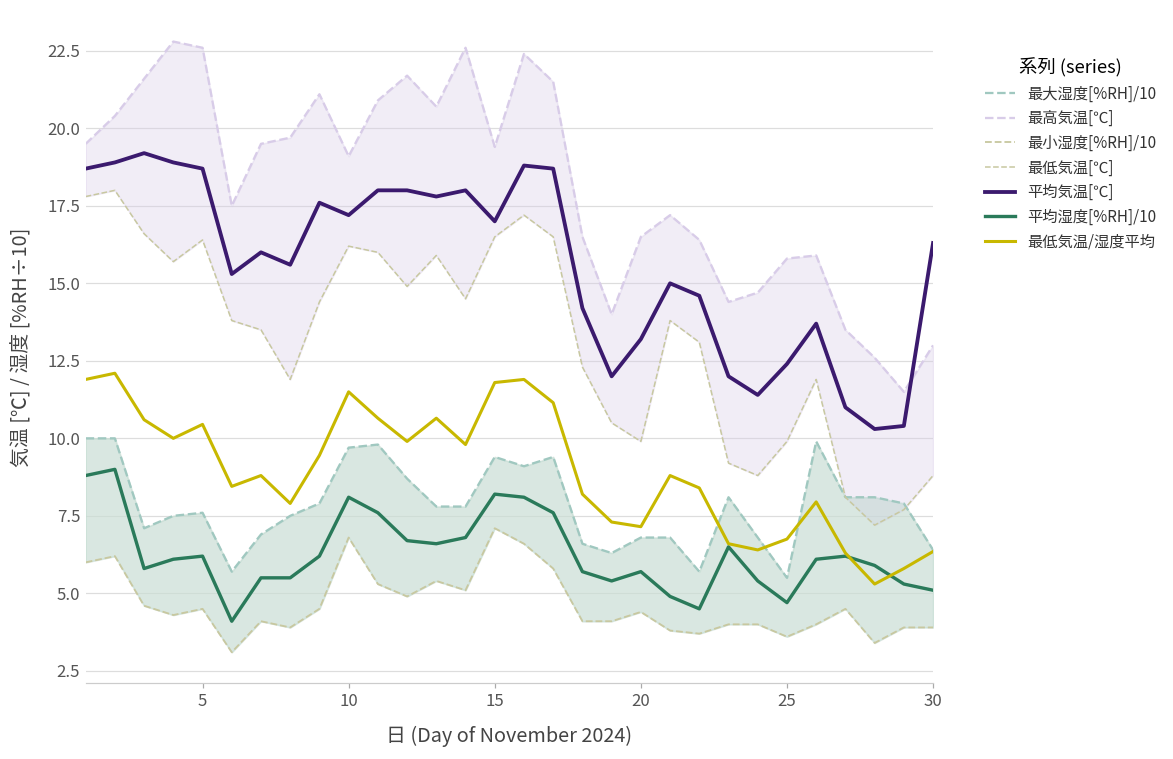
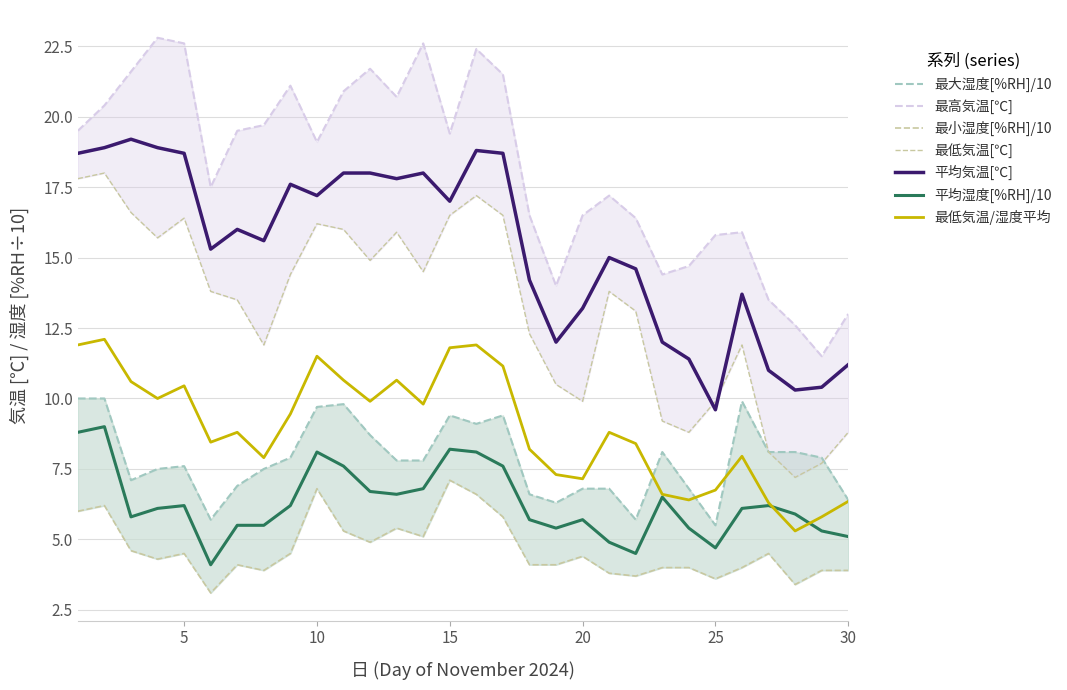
平均気温[℃], 25: 12.4 -> 9.6
平均気温[℃], 30: 16.3 -> 11.2
